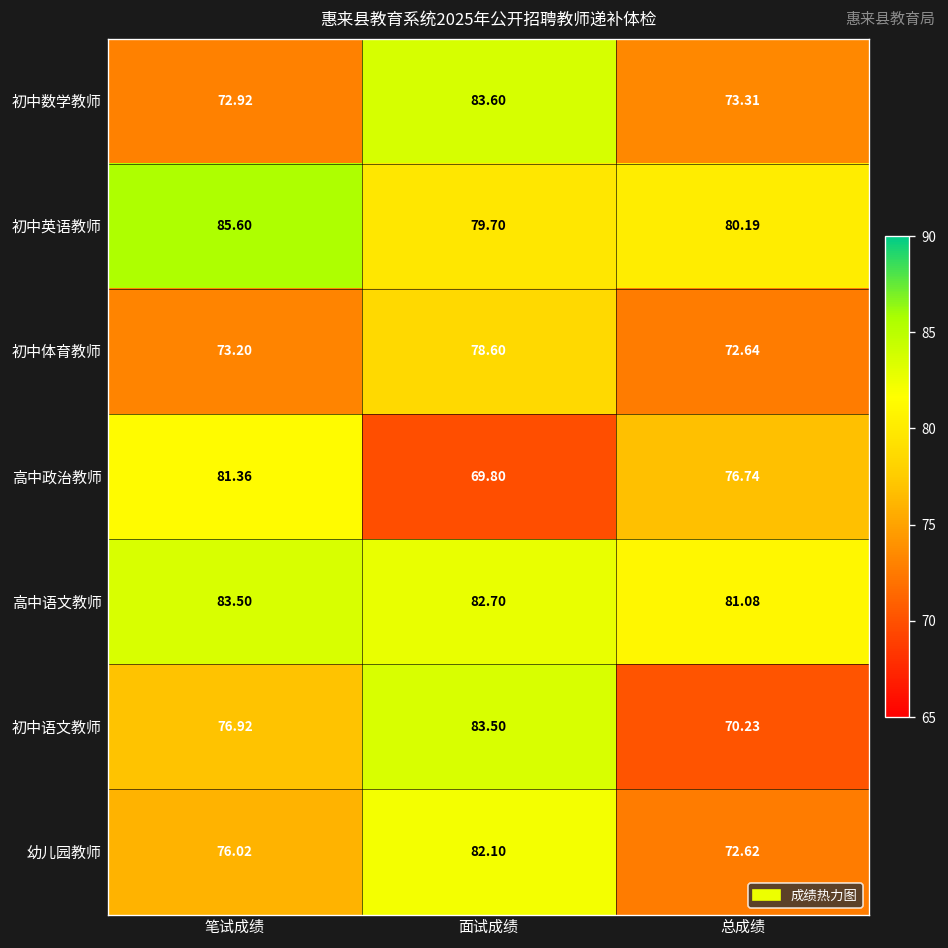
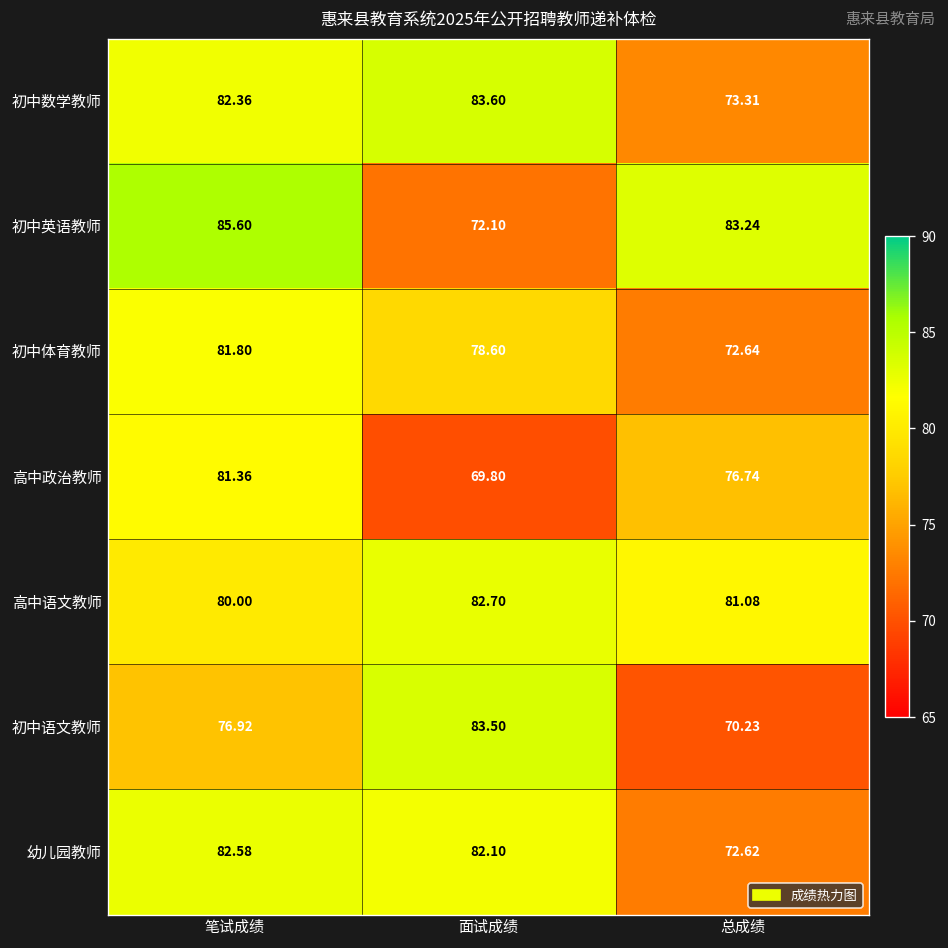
初中数学教师, 笔试成绩: 72.92 -> 82.36
初中英语教师, 面试成绩: 79.70 -> 72.10
初中英语教师, 总成绩: 80.19 -> 83.24
初中体育教师, 笔试成绩: 73.20 -> 81.80
高中语文教师, 笔试成绩: 83.50 -> 80.00
幼儿园教师, 笔试成绩: 76.02 -> 82.58
